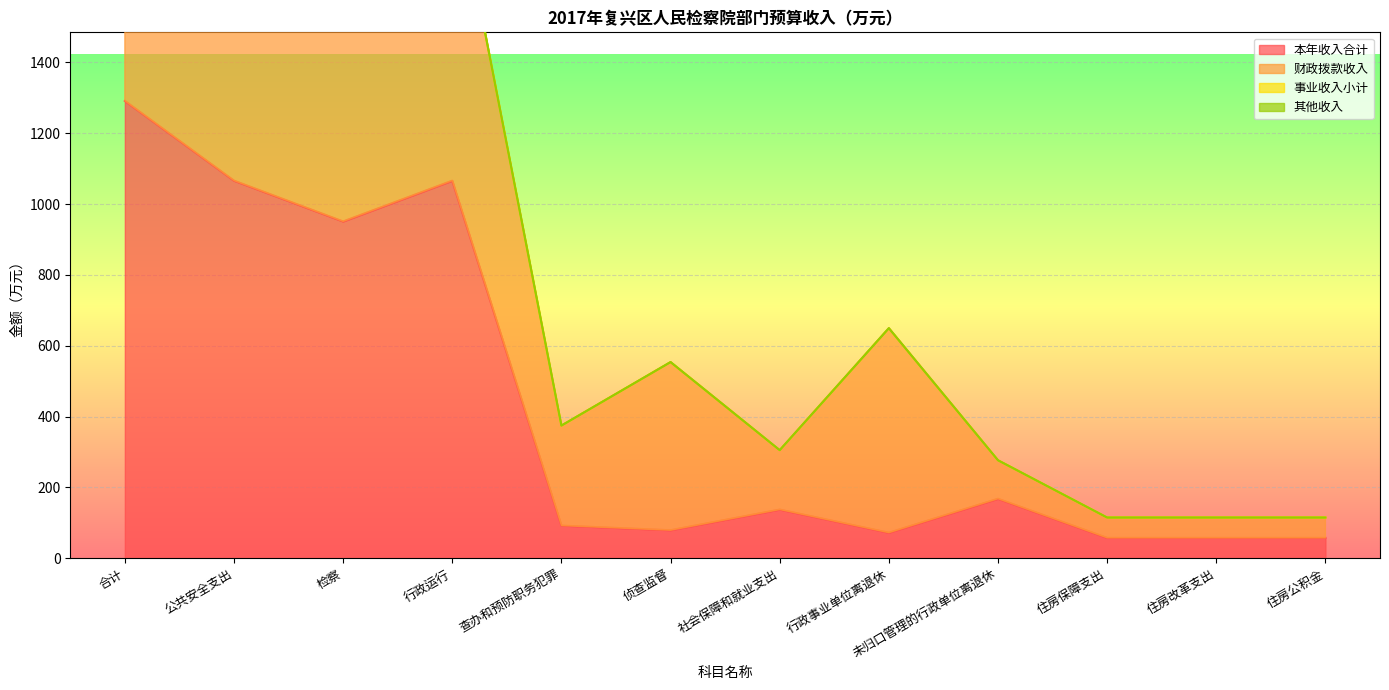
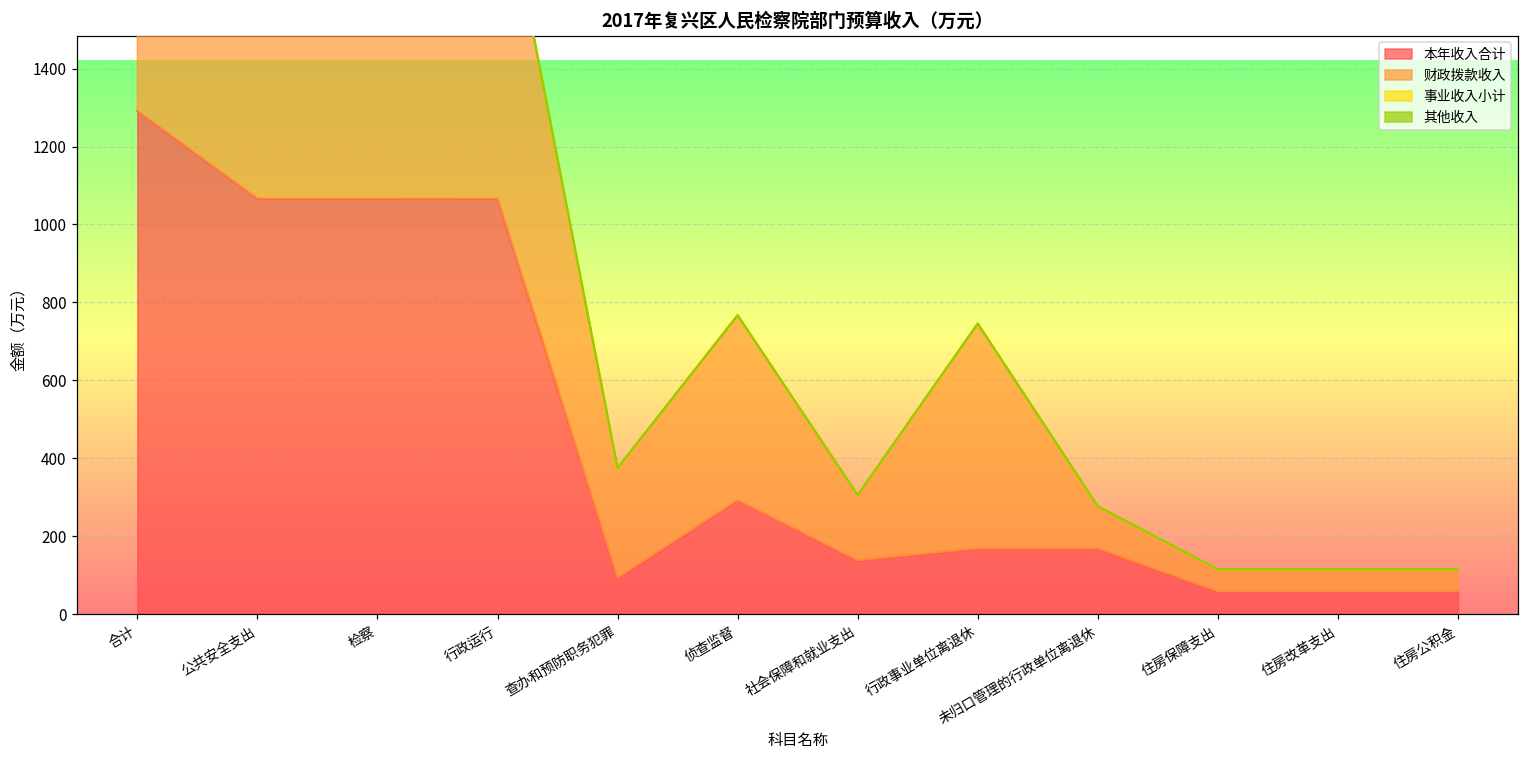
本年收入合计, 检察: 950 -> 1070
本年收入合计, 侦查监督: 80 -> 290
本年收入合计, 行政事业单位离退休: 70 -> 170
